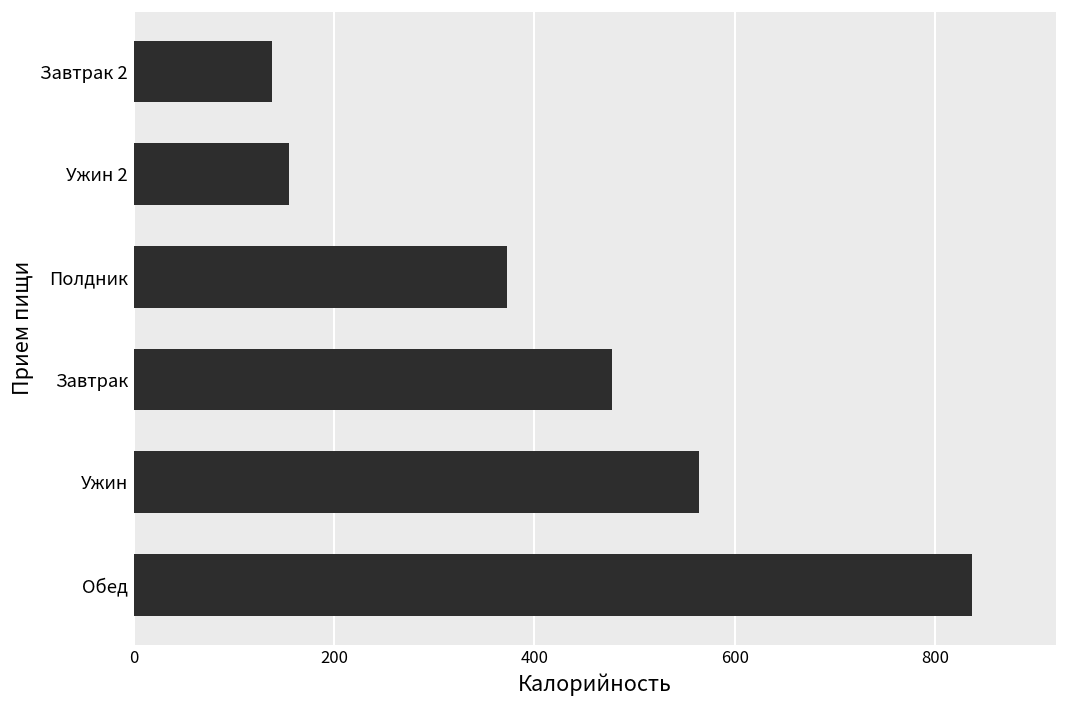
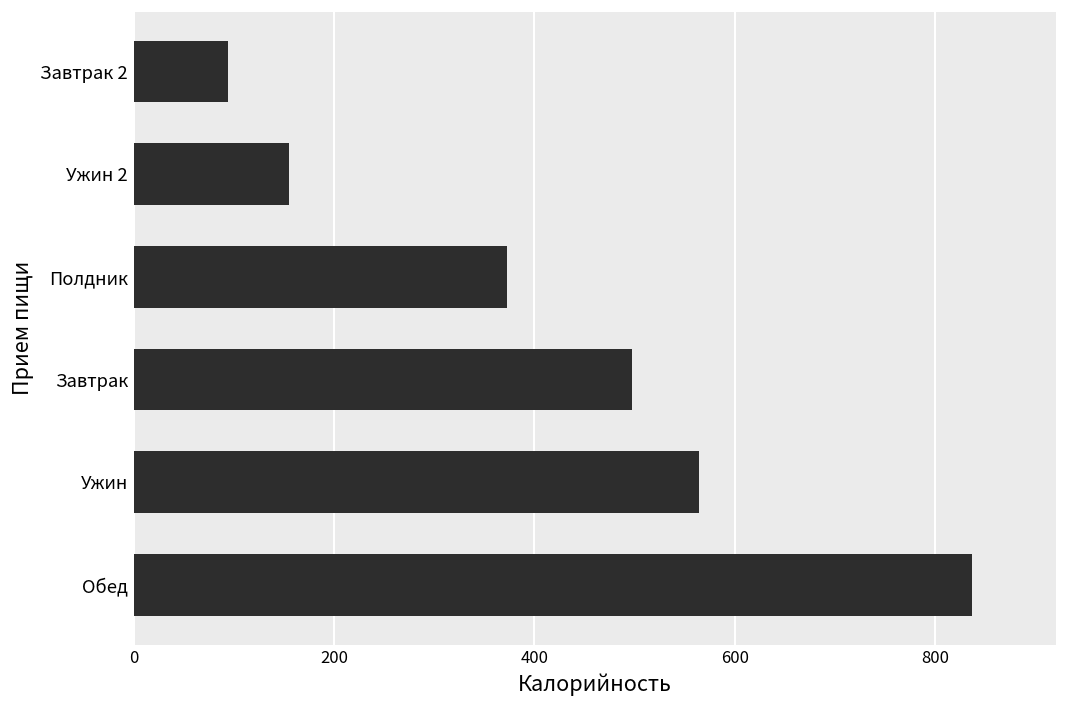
Завтрак 2: 140 -> 90
Завтрак: 480 -> 500
